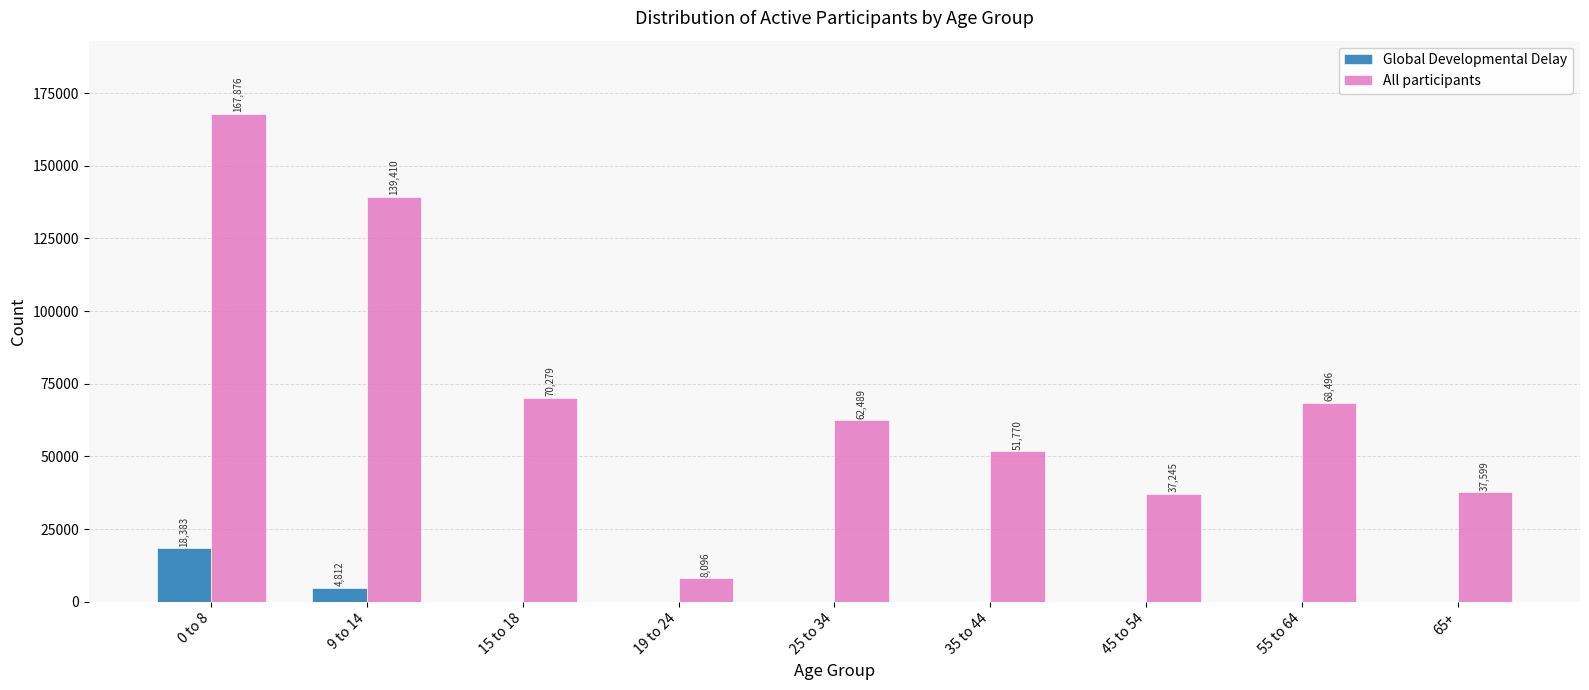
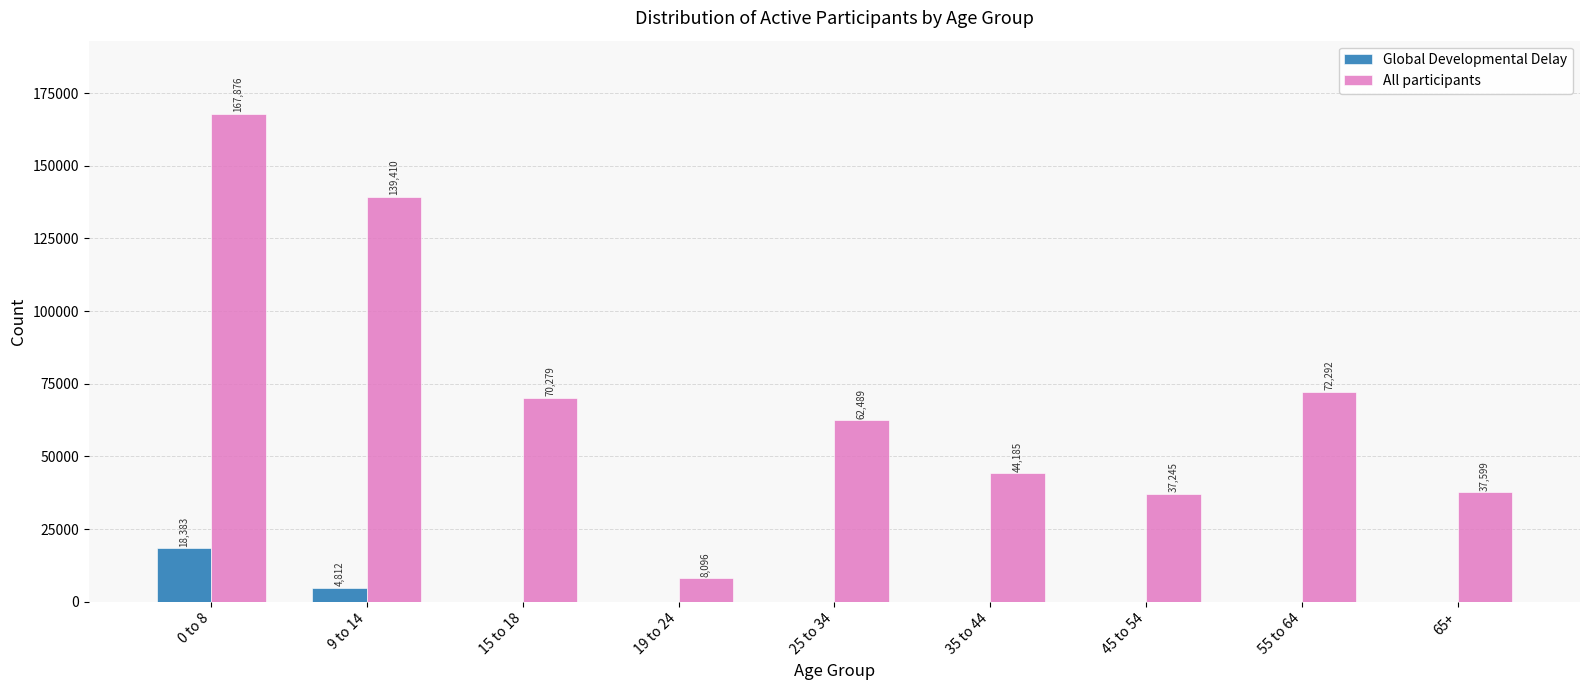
All participants, 35 to 44: 51,770 -> 44,185
All participants, 55 to 64: 68,496 -> 72,292
